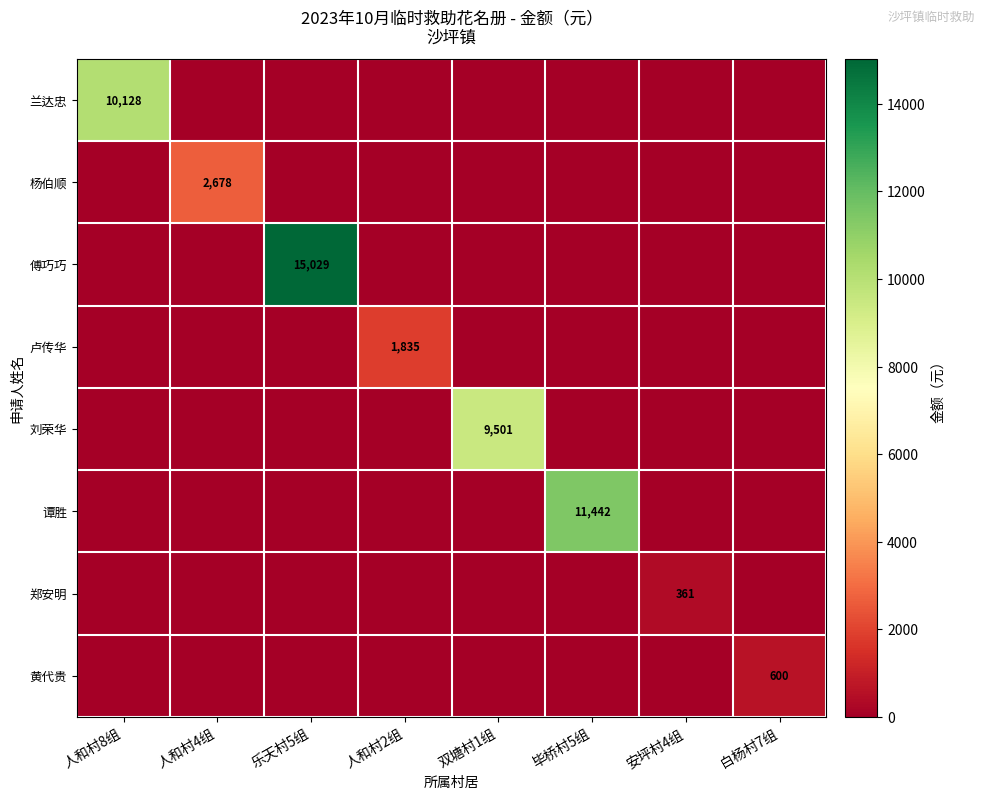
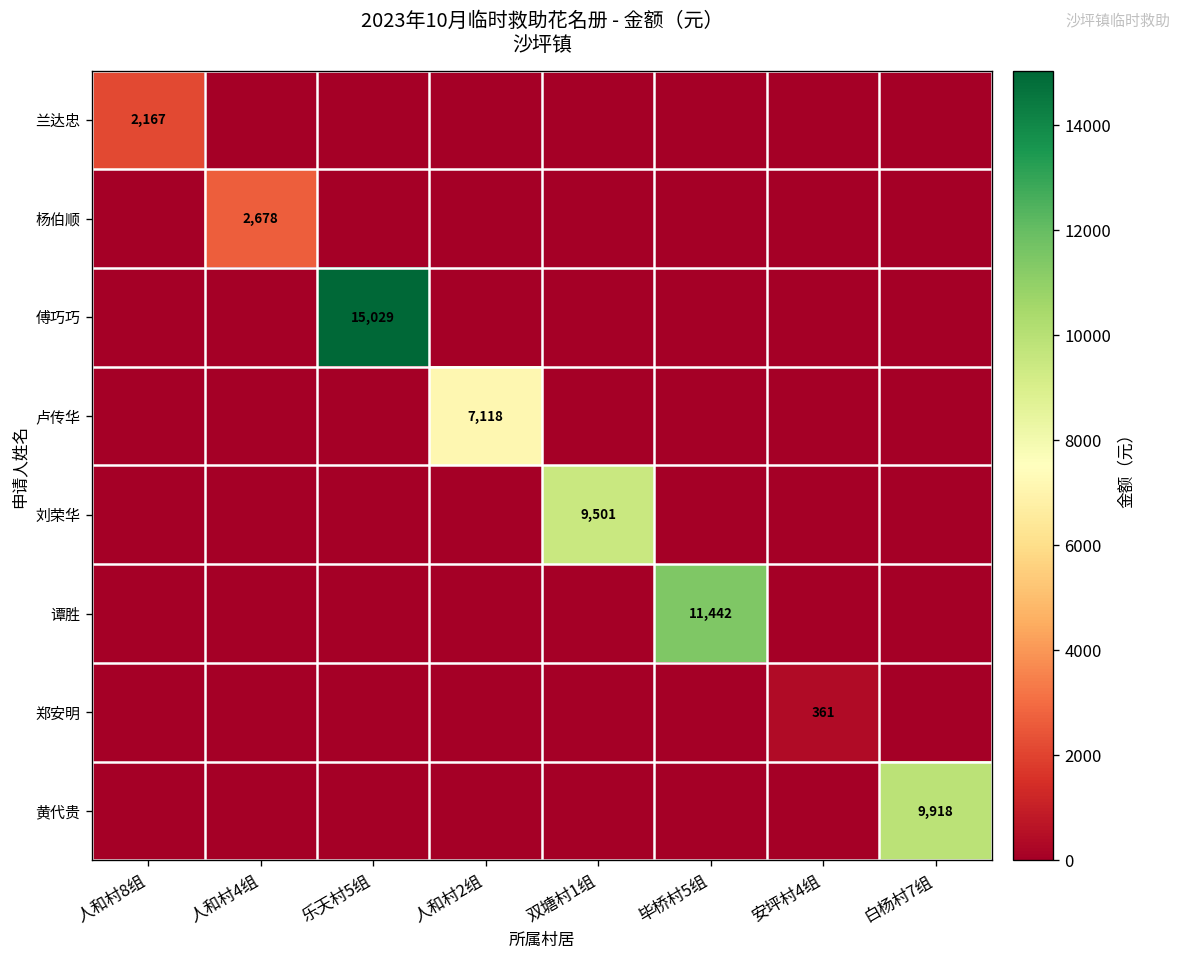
兰达忠, 人和村8组: 10,128 -> 2,167
卢传华, 人和村2组: 1,835 -> 7,118
黄代贵, 白杨村7组: 600 -> 9,918
